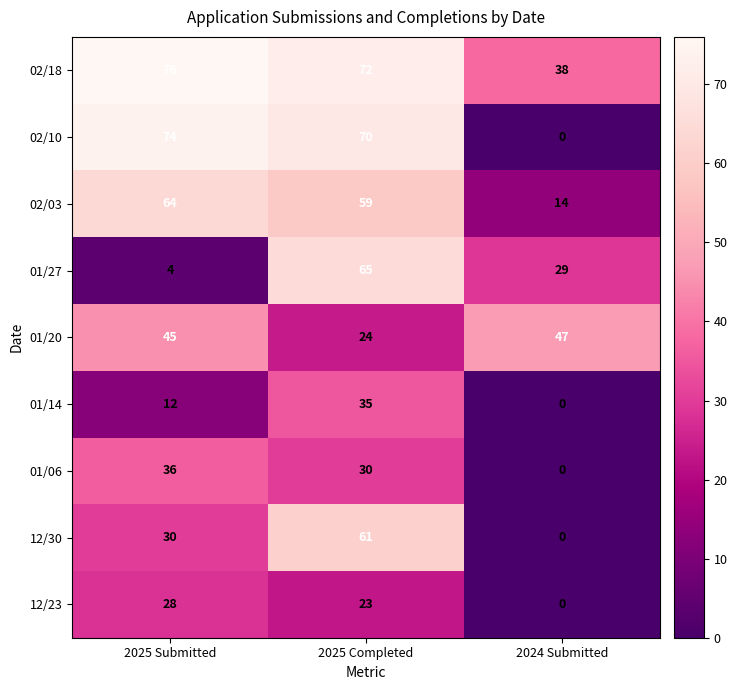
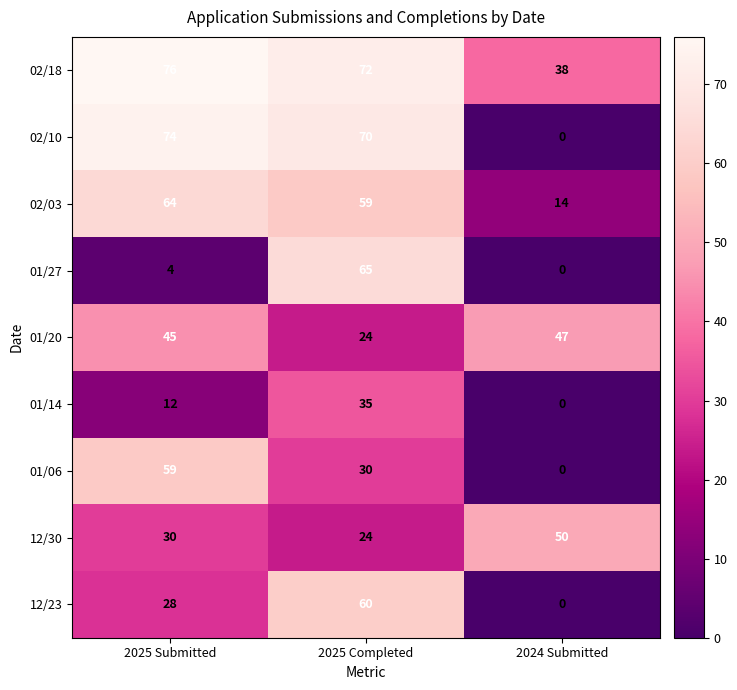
01/27, 2024 Submitted: 29 -> 0
01/06, 2025 Submitted: 36 -> 59
12/30, 2025 Completed: 61 -> 24
12/30, 2024 Submitted: 0 -> 50
12/23, 2025 Completed: 23 -> 60
